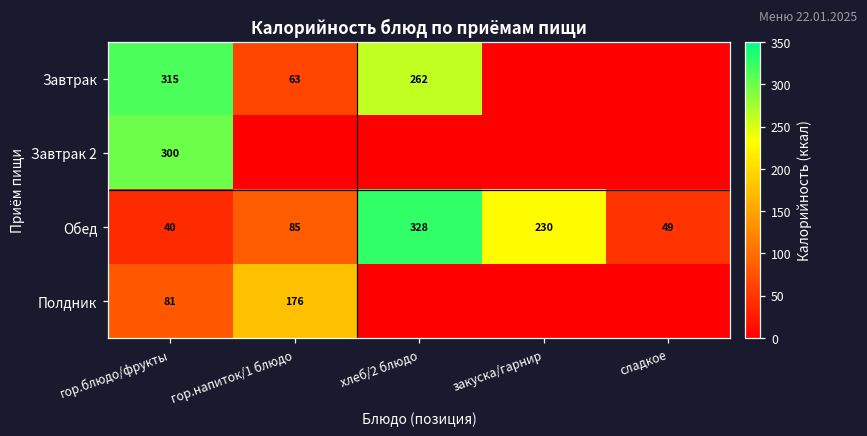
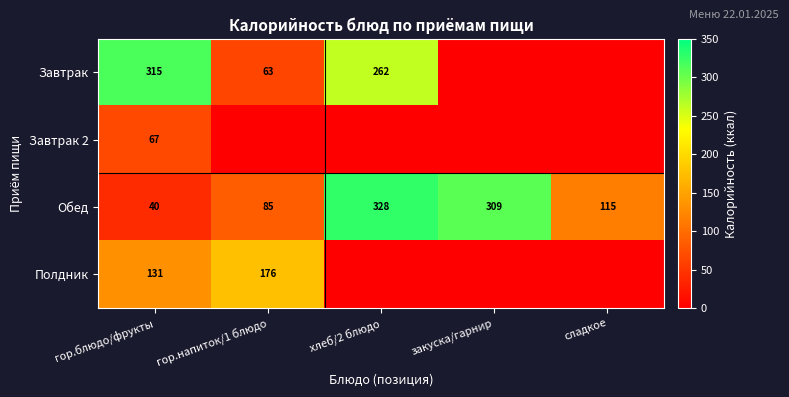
Завтрак 2, гор.блюдо/фрукты: 300 -> 67
Обед, закуска/гарнир: 230 -> 309
Обед, сладкое: 49 -> 115
Полдник, гор.блюдо/фрукты: 81 -> 131
